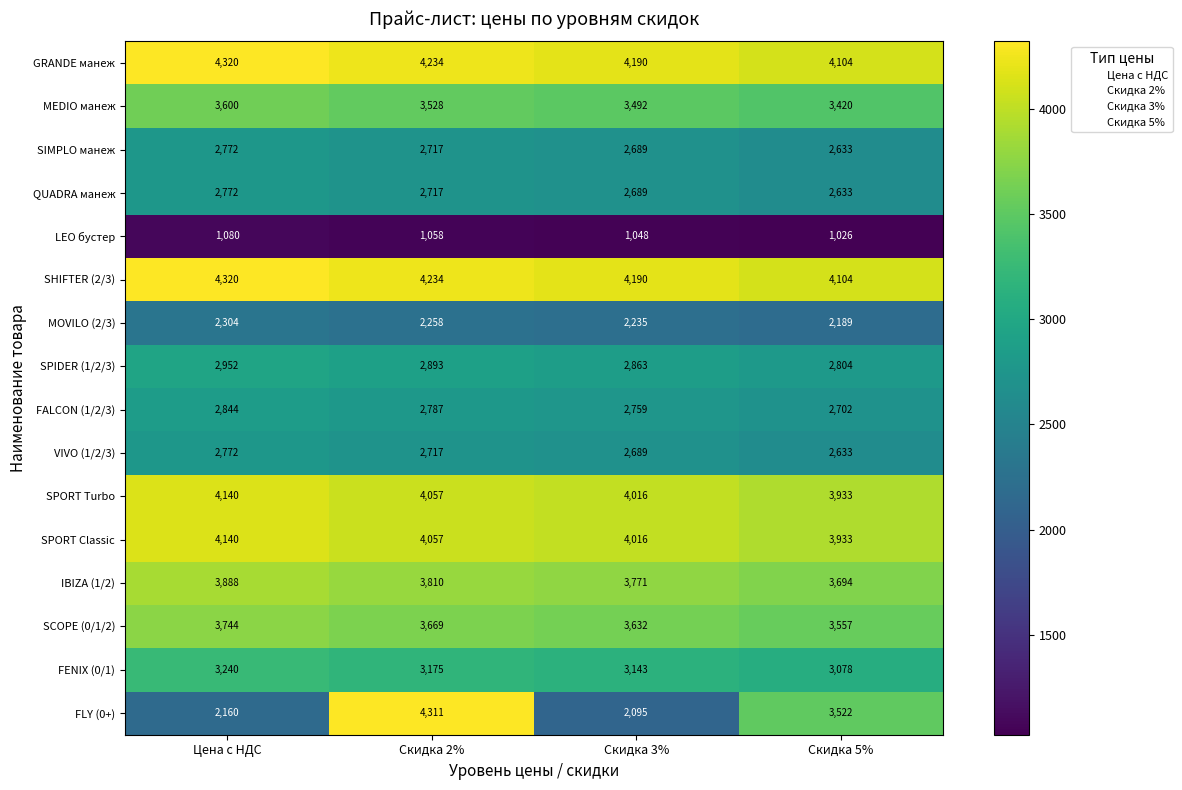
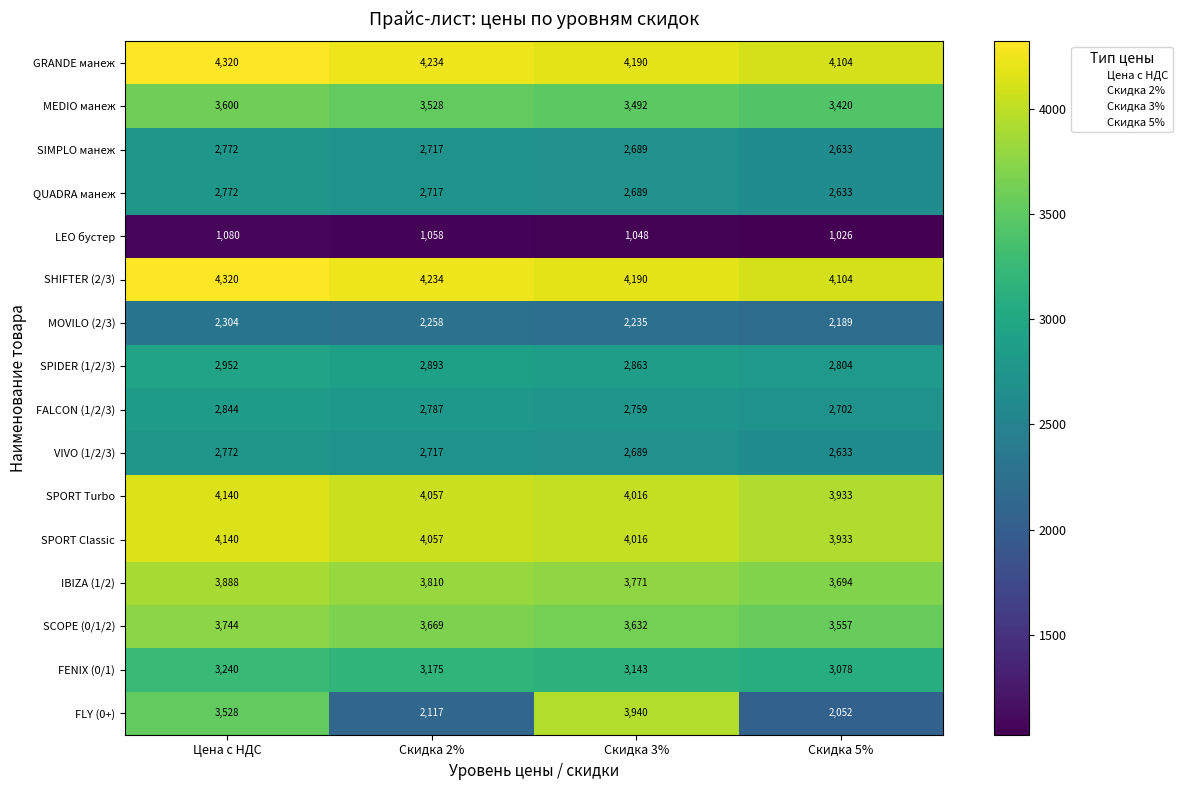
FLY (0+), Цена с НДС: 2,160 -> 3,528
FLY (0+), Скидка 2%: 4,311 -> 2,117
FLY (0+), Скидка 3%: 2,095 -> 3,940
FLY (0+), Скидка 5%: 3,522 -> 2,052
